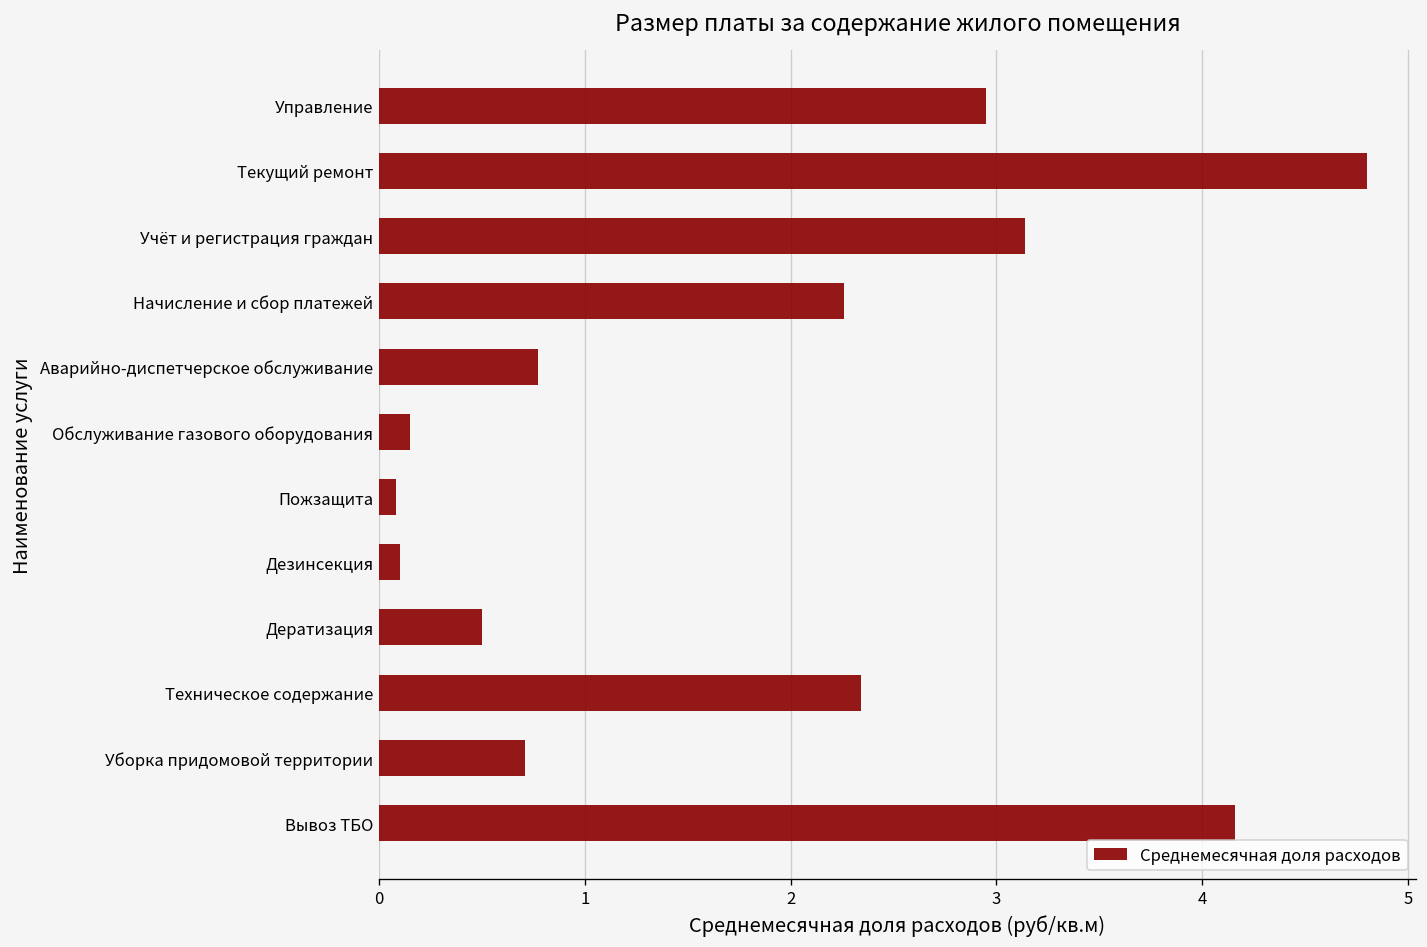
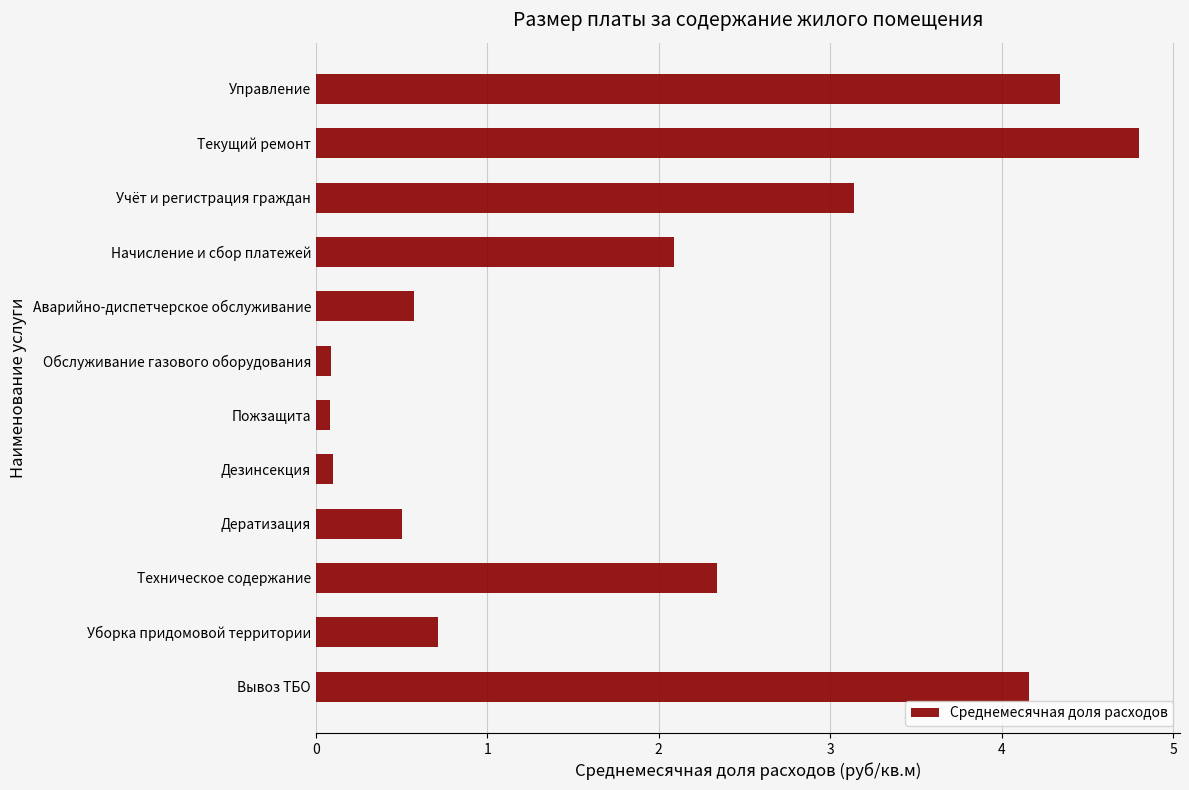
Управление: 2.95 -> 4.34
Начисление и сбор платежей: 2.26 -> 2.09
Аварийно-диспетчерское обслуживание: 0.77 -> 0.57
Обслуживание газового оборудования: 0.15 -> 0.09
